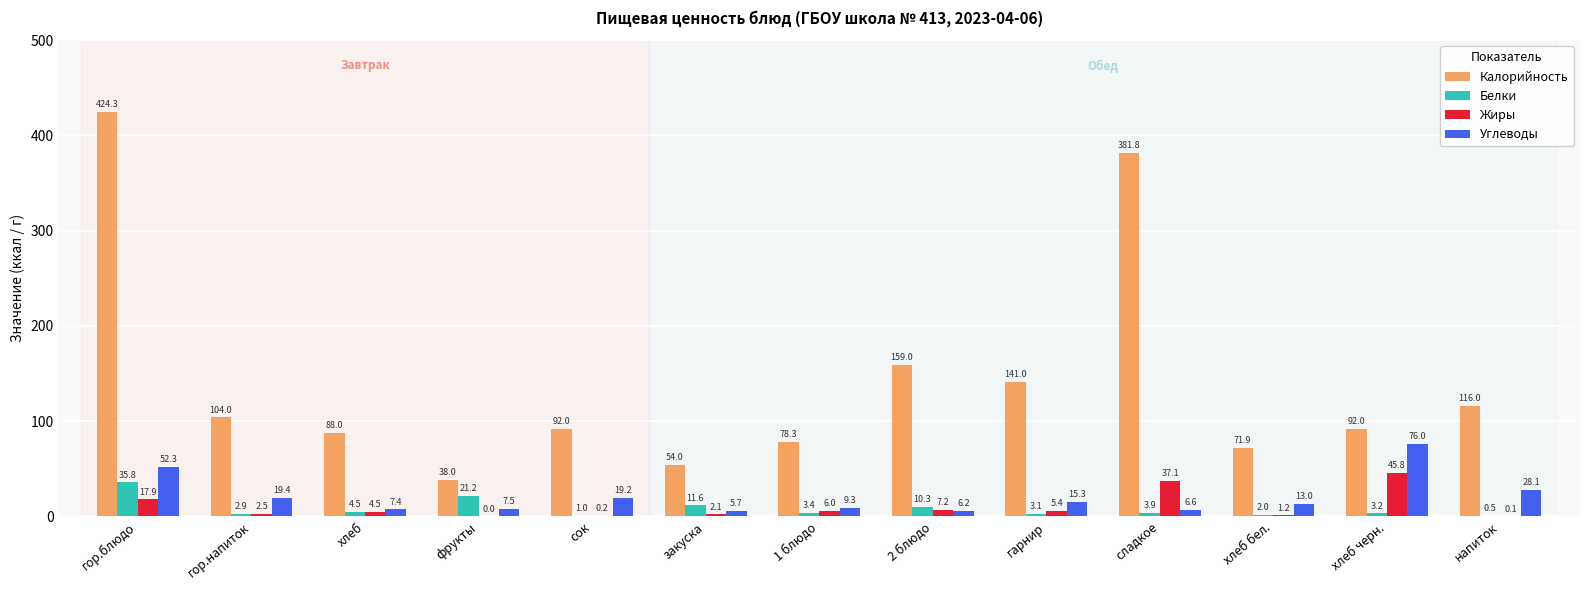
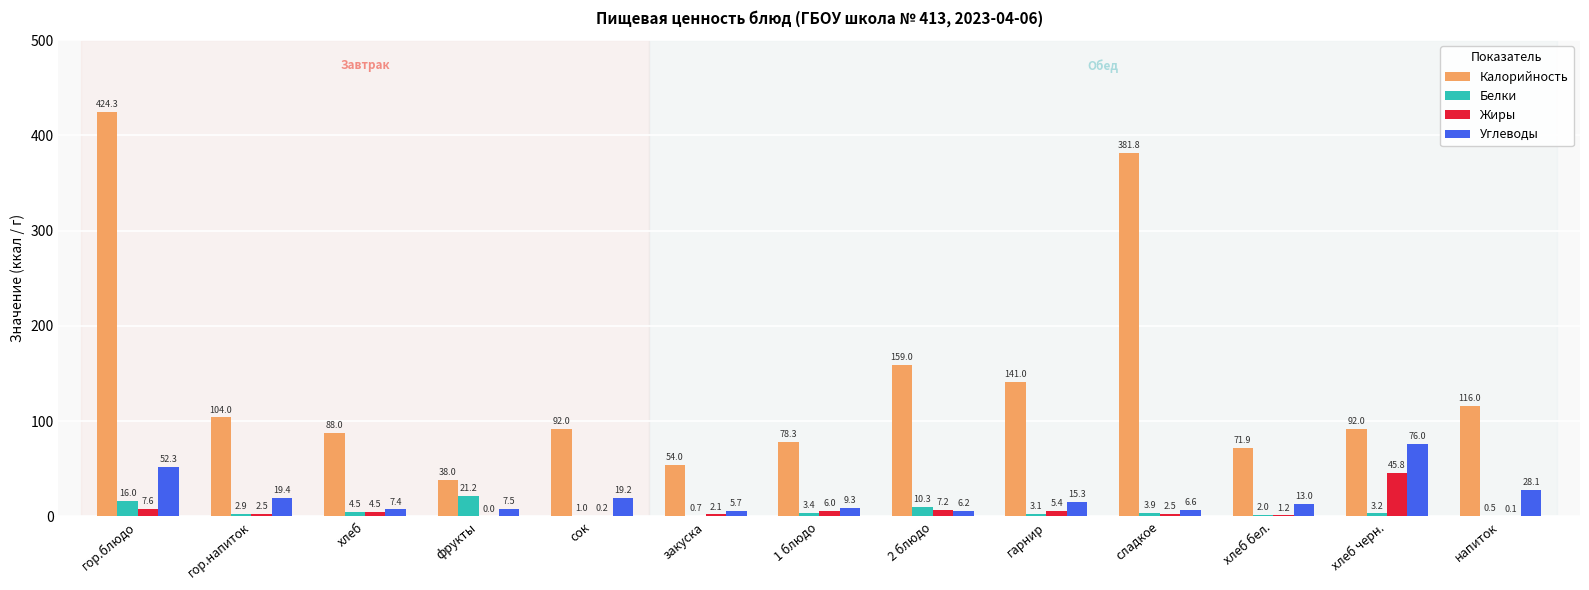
Белки, гор.блюдо: 35.8 -> 16.0
Жиры, гор.блюдо: 17.9 -> 7.6
Белки, закуска: 11.6 -> 0.7
Жиры, сладкое: 37.1 -> 2.5
